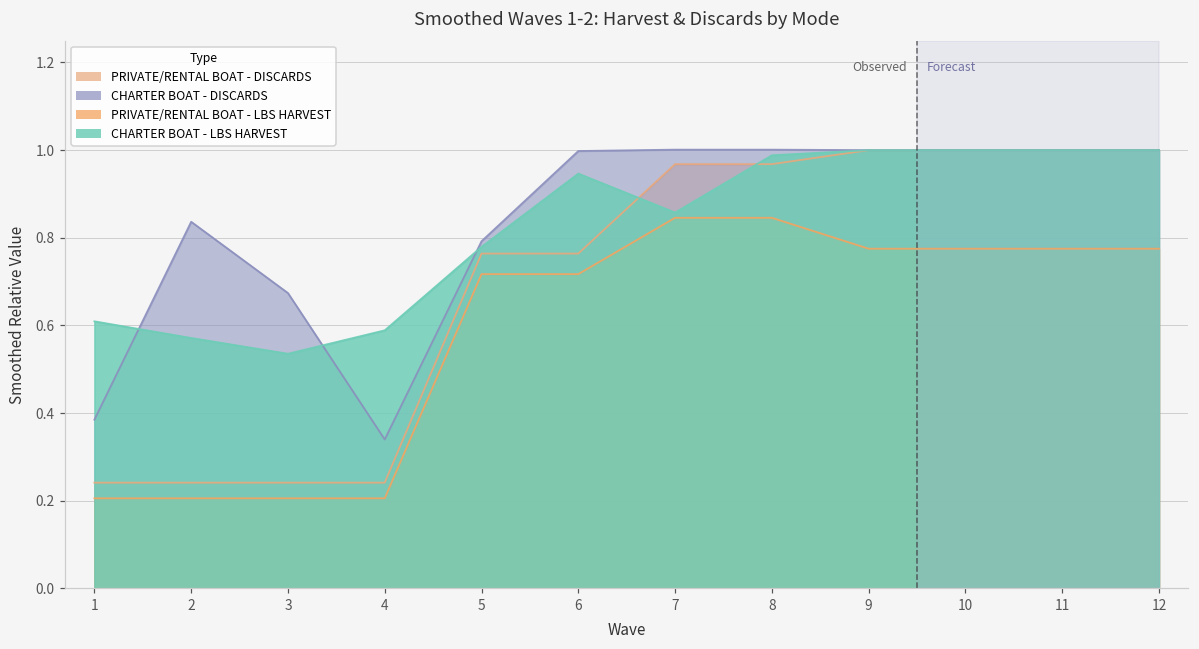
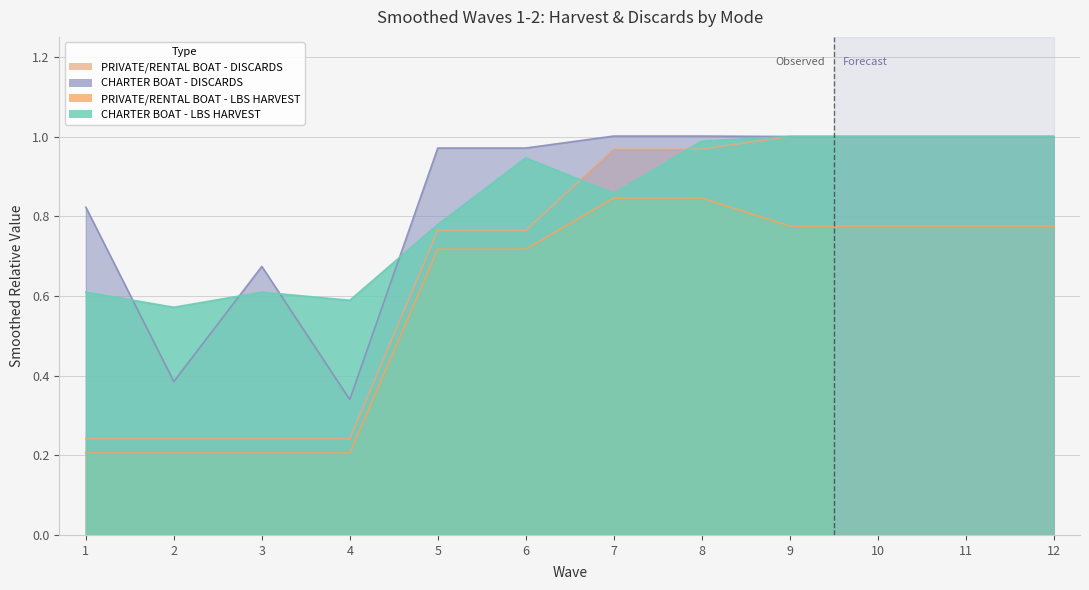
CHARTER BOAT - DISCARDS, 1: 0.39 -> 0.82
CHARTER BOAT - DISCARDS, 2: 0.84 -> 0.39
CHARTER BOAT - LBS HARVEST, 3: 0.54 -> 0.61
CHARTER BOAT - DISCARDS, 5: 0.79 -> 0.97
CHARTER BOAT - DISCARDS, 6: 1.00 -> 0.97
